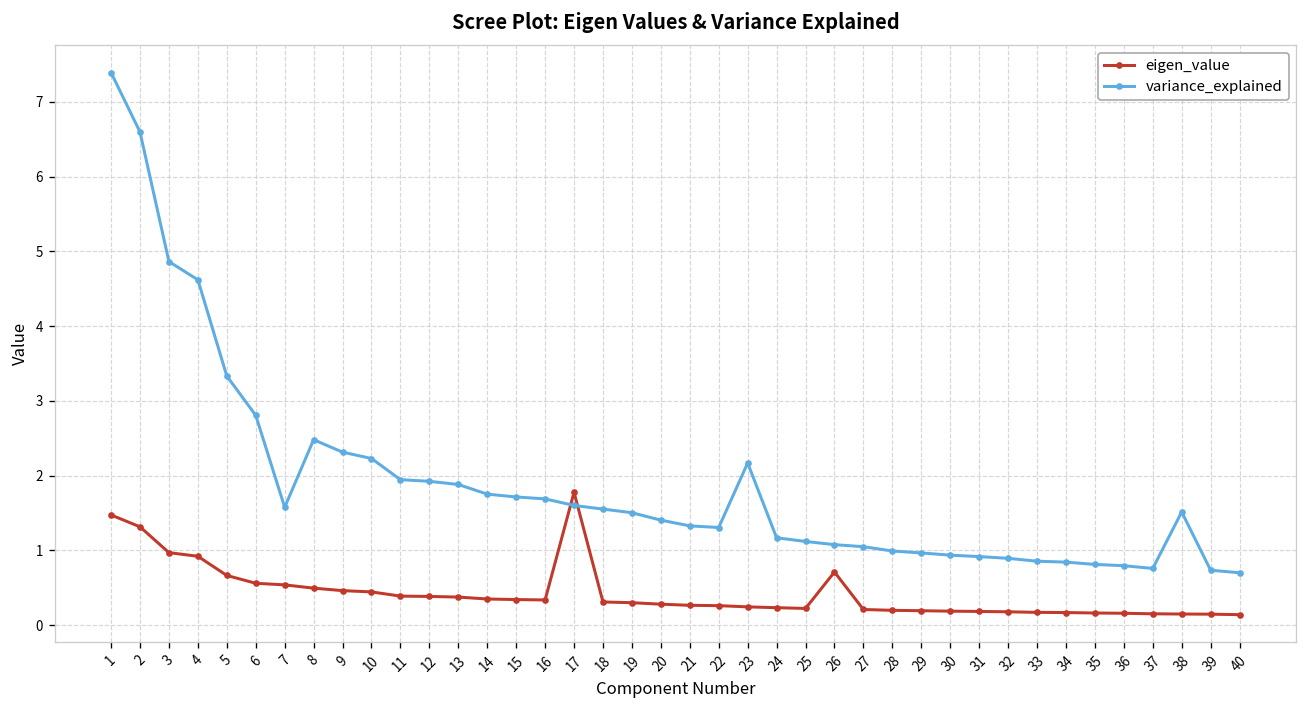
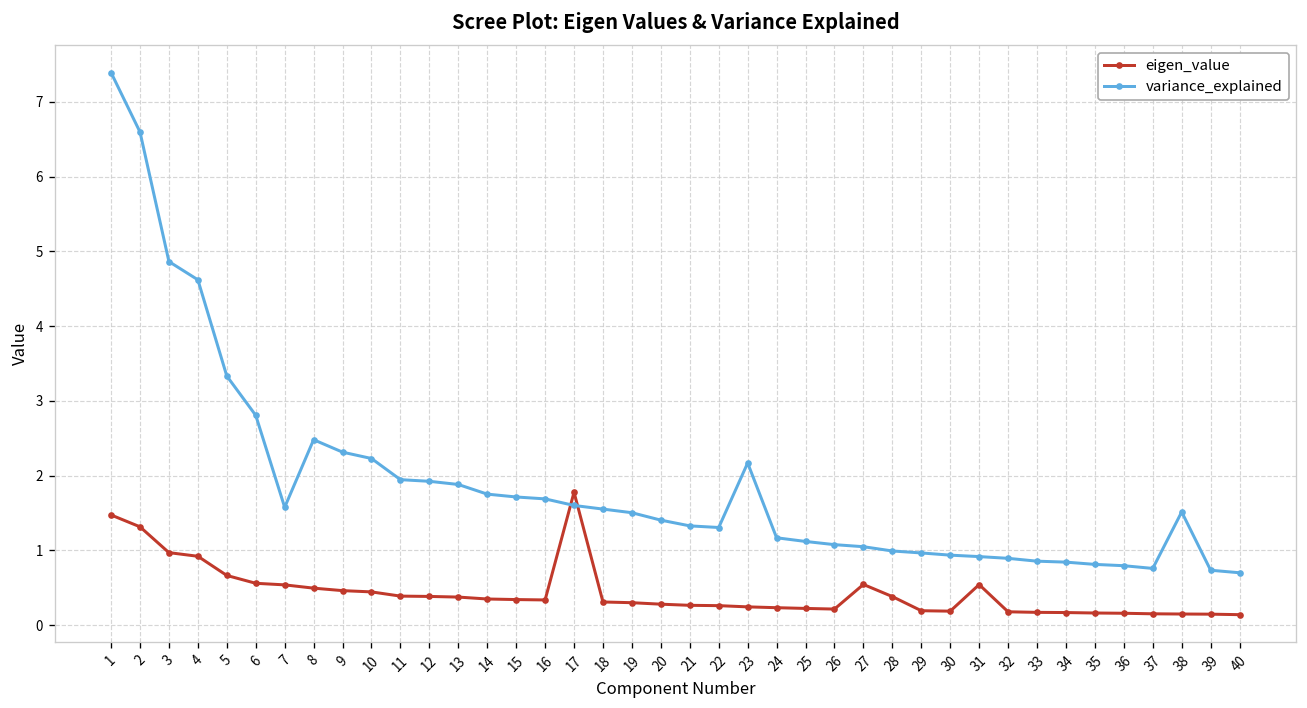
eigen_value, 26: 0.7 -> 0.2
eigen_value, 27: 0.2 -> 0.5
eigen_value, 28: 0.2 -> 0.4
eigen_value, 31: 0.2 -> 0.5
